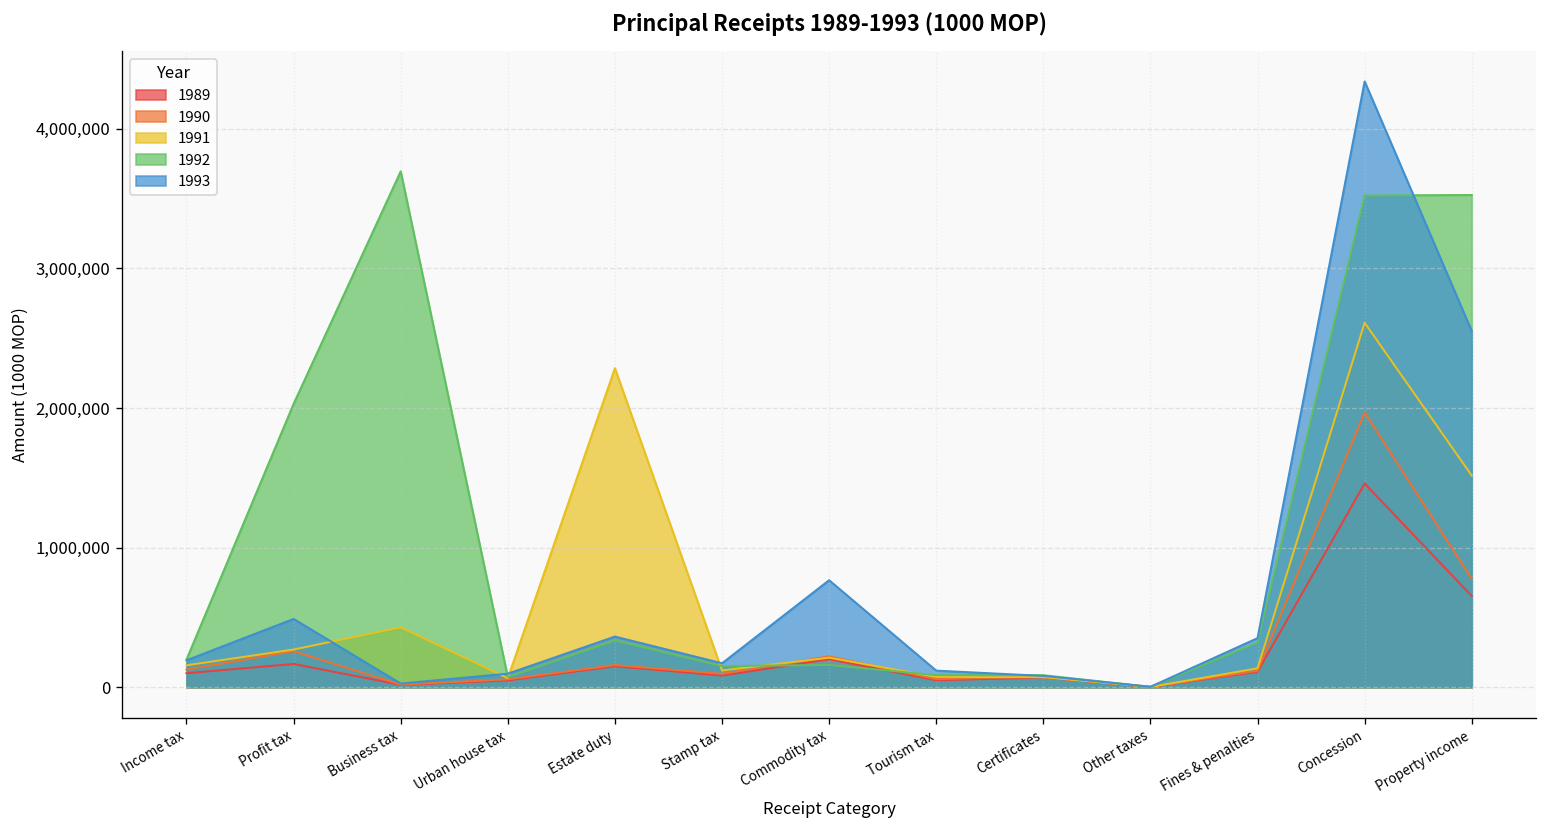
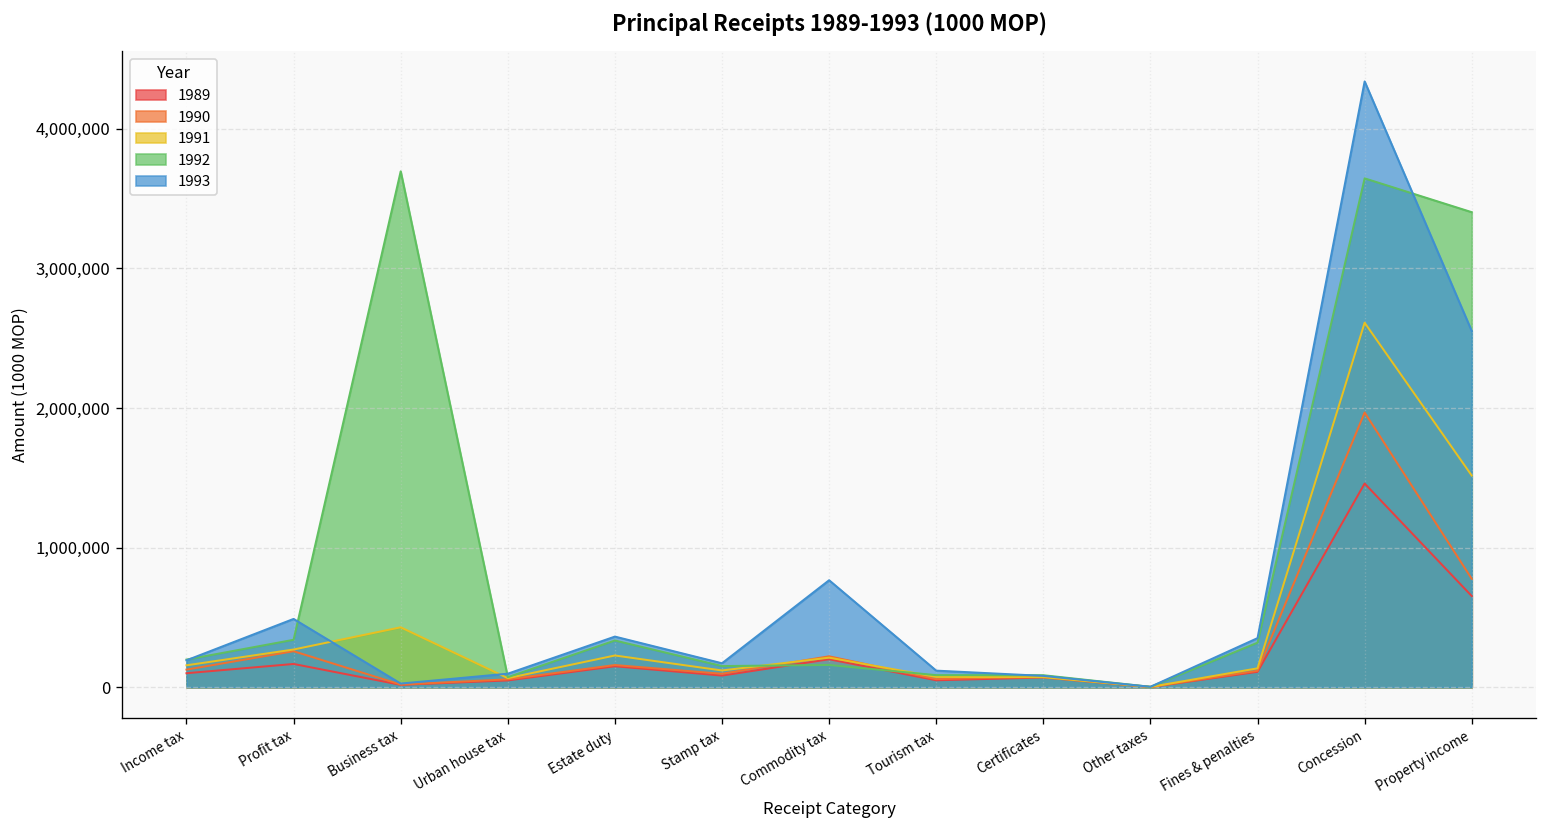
1992, Profit tax: 2,030,000 -> 340,000
1991, Estate duty: 2,290,000 -> 230,000
1992, Concession: 3,520,000 -> 3,650,000
1992, Property income: 3,530,000 -> 3,400,000
